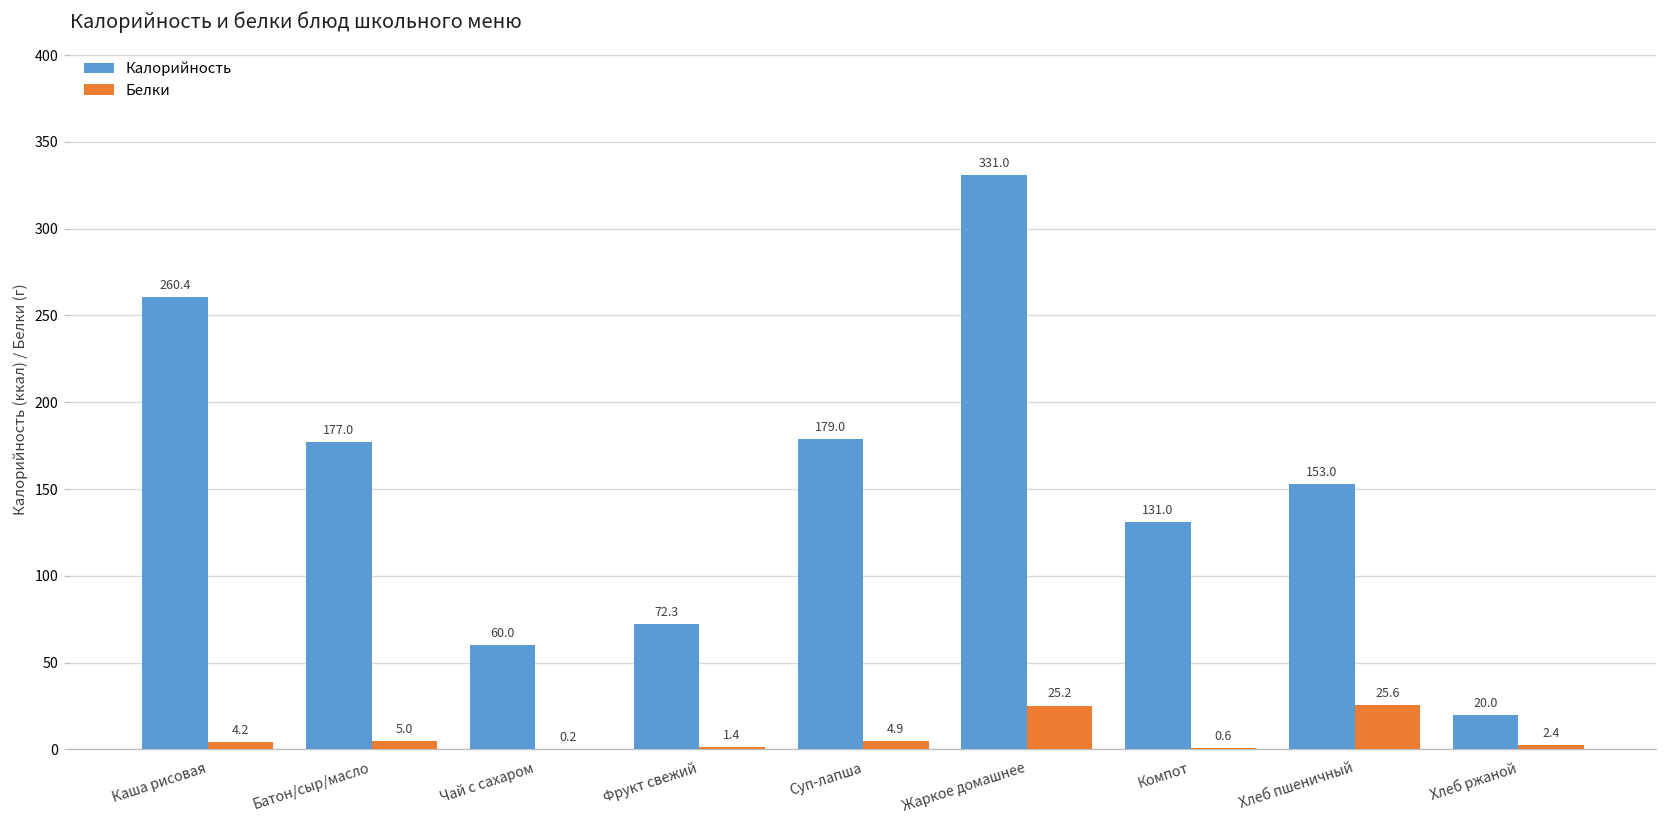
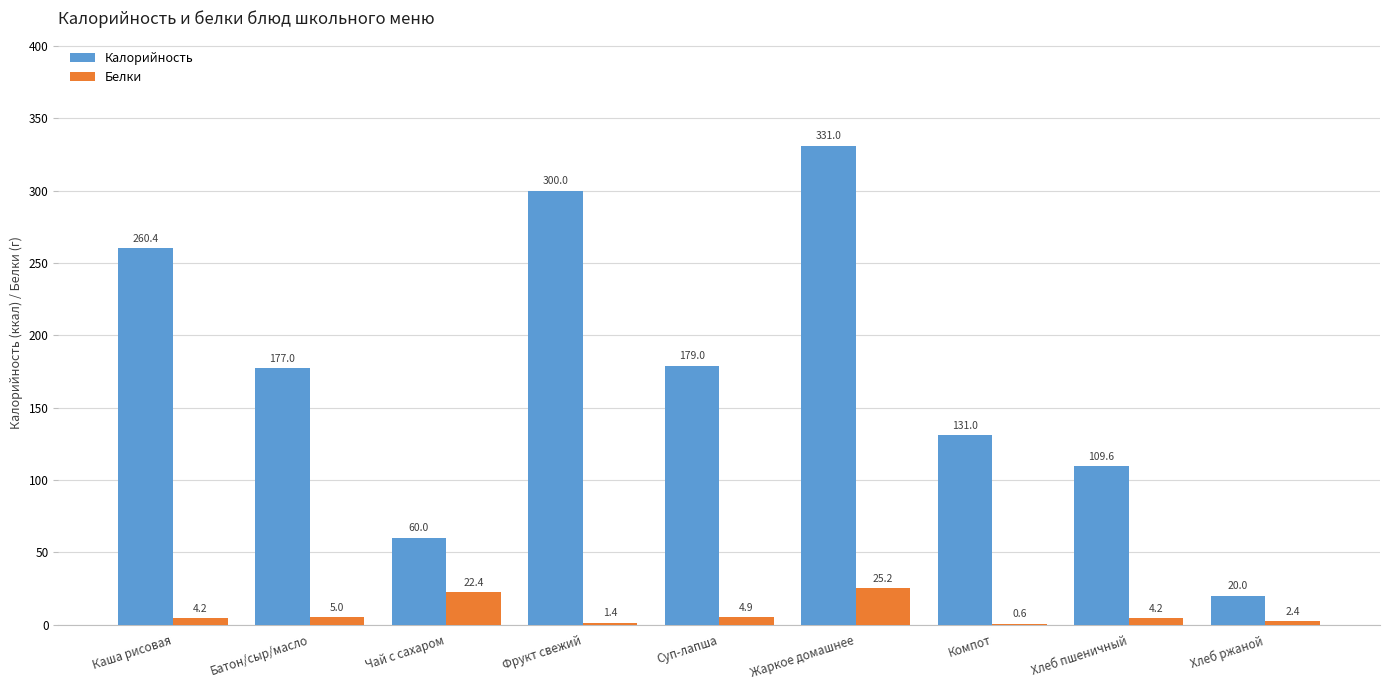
Белки, Чай с сахаром: 0.2 -> 22.4
Калорийность, Фрукт свежий: 72.3 -> 300.0
Калорийность, Хлеб пшеничный: 153.0 -> 109.6
Белки, Хлеб пшеничный: 25.6 -> 4.2
